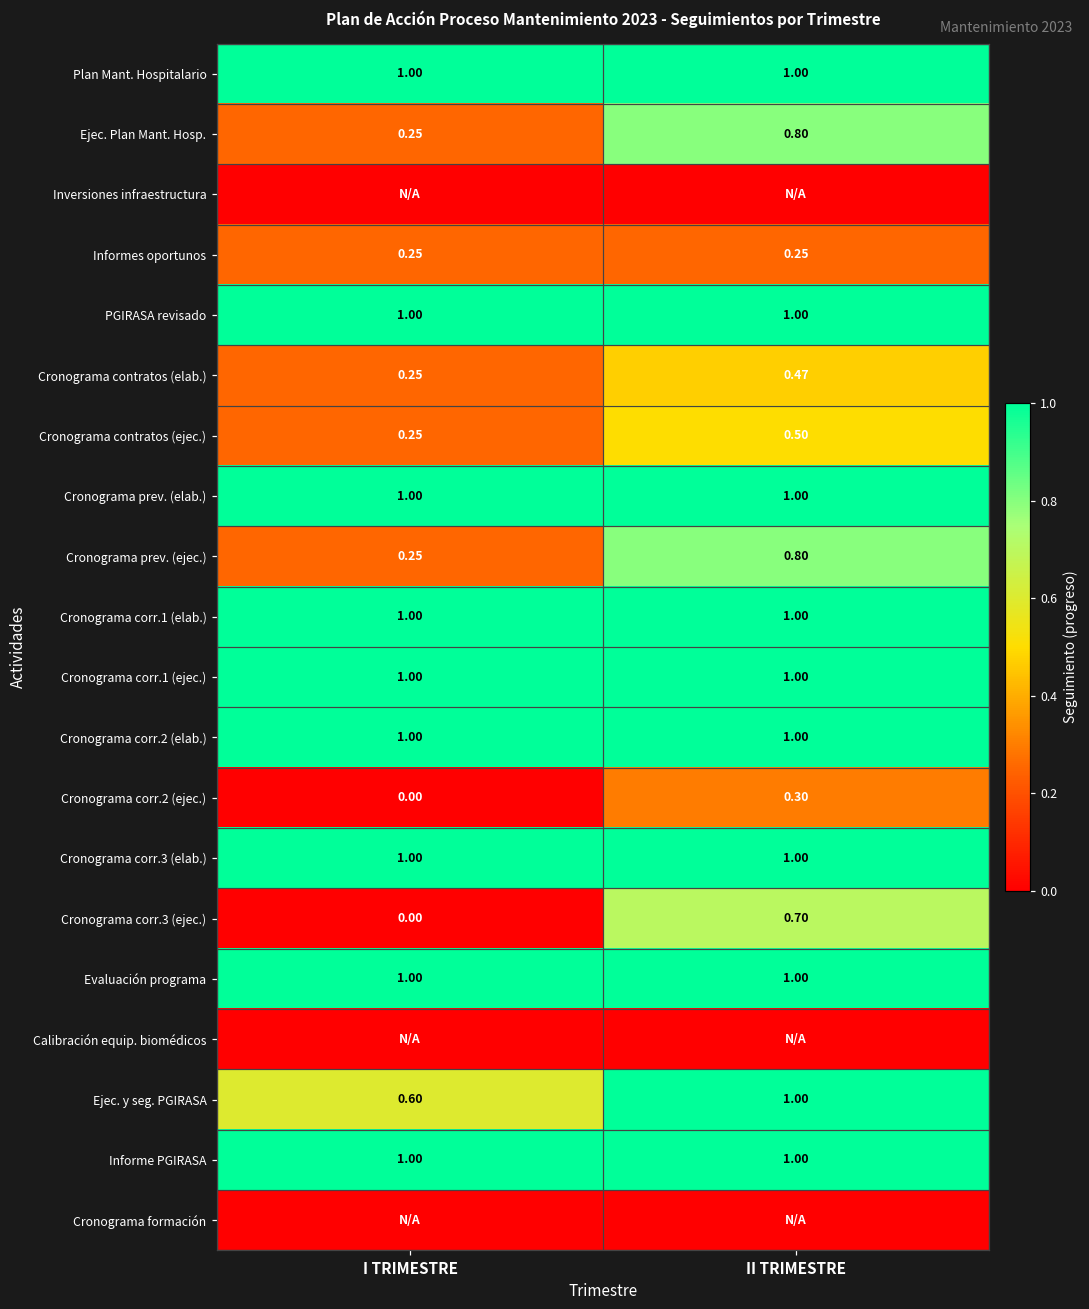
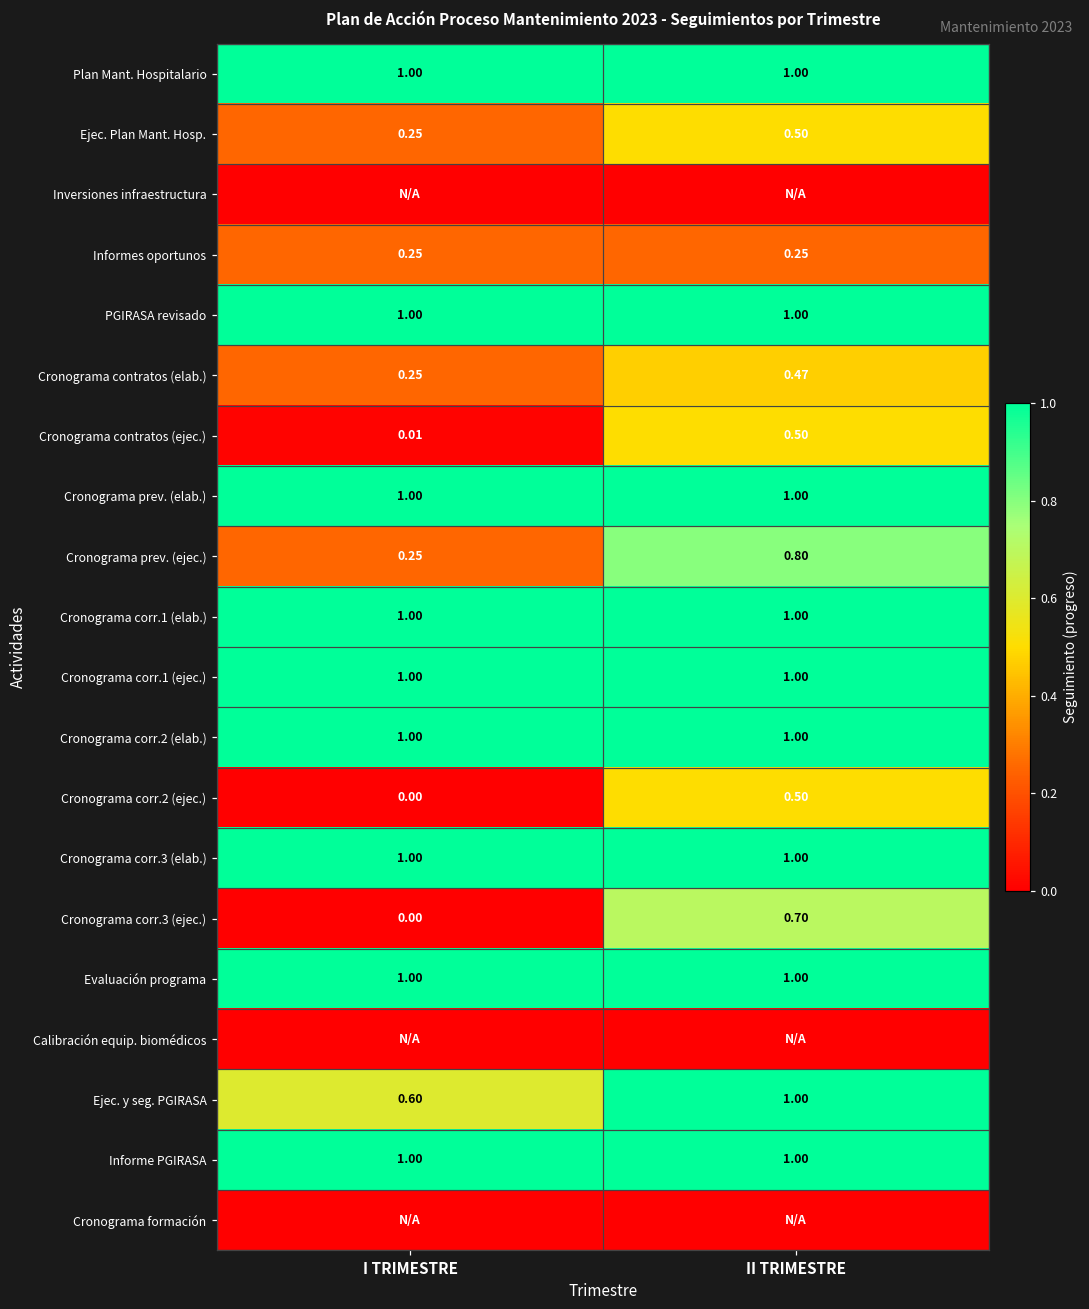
Ejec. Plan Mant. Hosp., II TRIMESTRE: 0.80 -> 0.50
Cronograma contratos (ejec.), I TRIMESTRE: 0.25 -> 0.01
Cronograma corr.2 (ejec.), II TRIMESTRE: 0.30 -> 0.50
